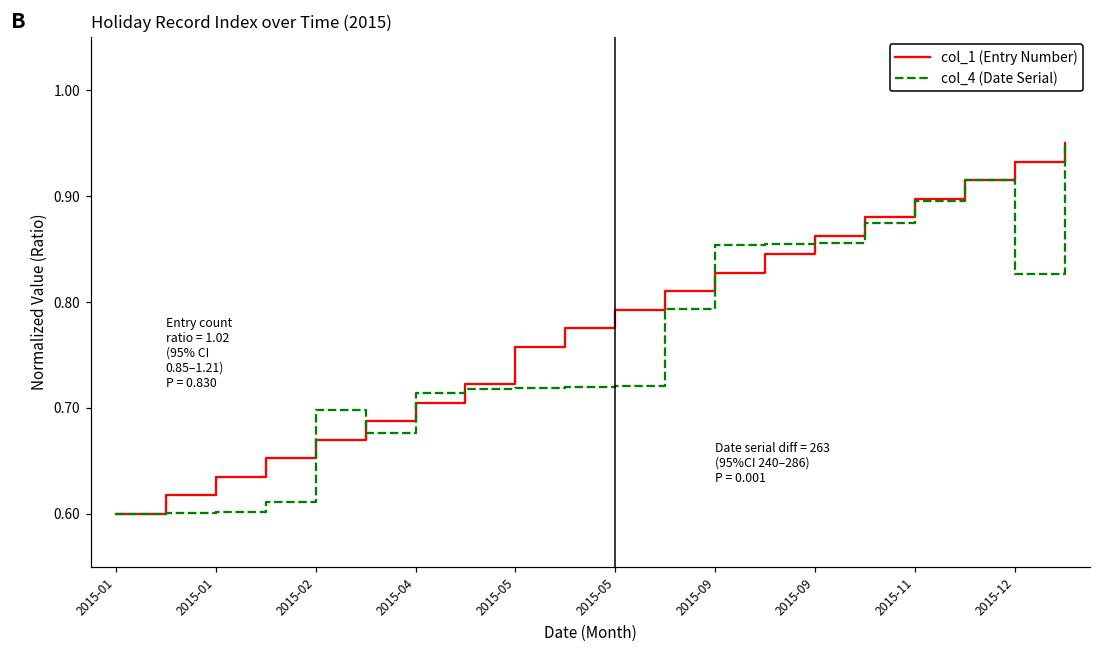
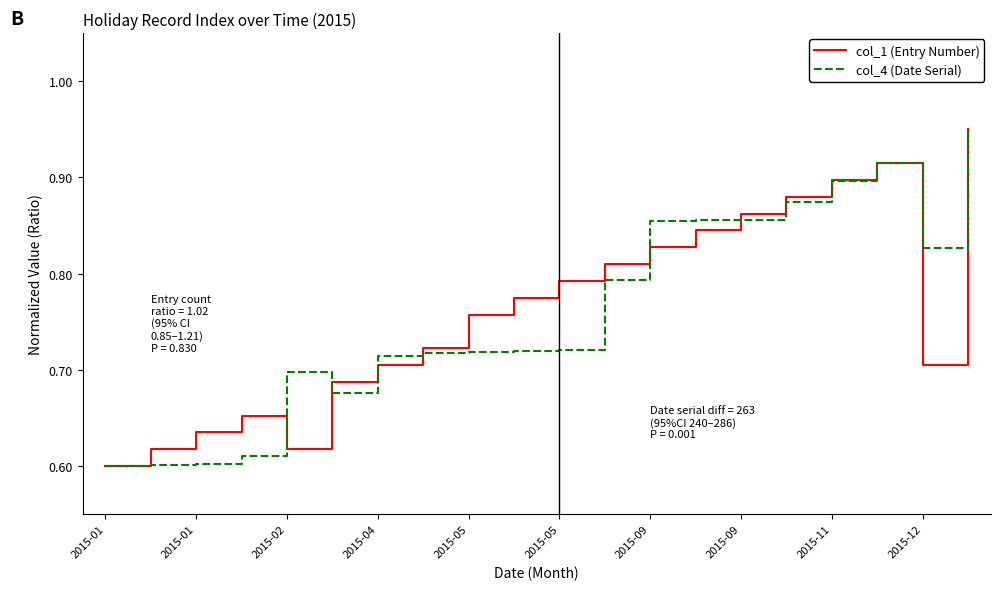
col_1 (Entry Number), 2015-02: 0.67 -> 0.62
col_1 (Entry Number), 2015-12: 0.93 -> 0.71
